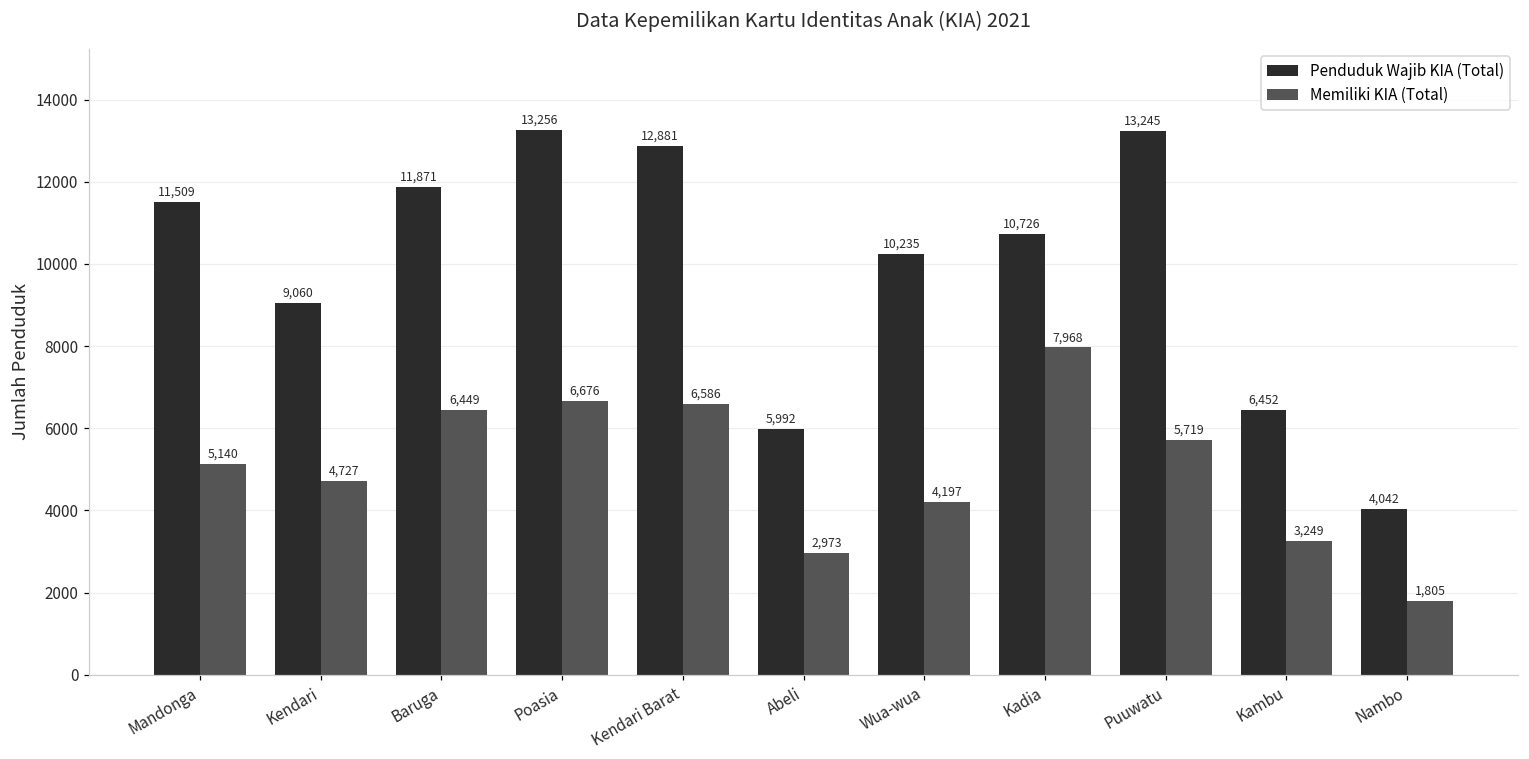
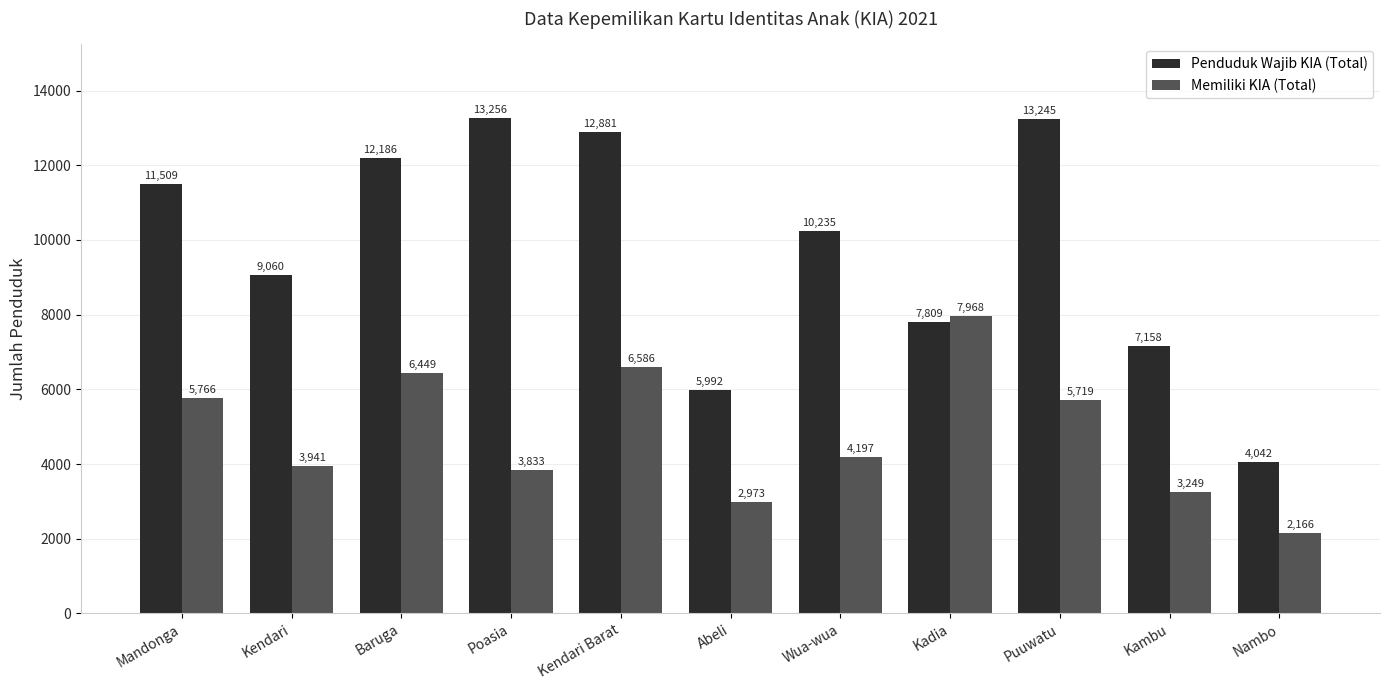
Memiliki KIA (Total), Mandonga: 5,140 -> 5,766
Memiliki KIA (Total), Kendari: 4,727 -> 3,941
Penduduk Wajib KIA (Total), Baruga: 11,871 -> 12,186
Memiliki KIA (Total), Poasia: 6,676 -> 3,833
Penduduk Wajib KIA (Total), Kadia: 10,726 -> 7,809
Penduduk Wajib KIA (Total), Kambu: 6,452 -> 7,158
Memiliki KIA (Total), Nambo: 1,805 -> 2,166
